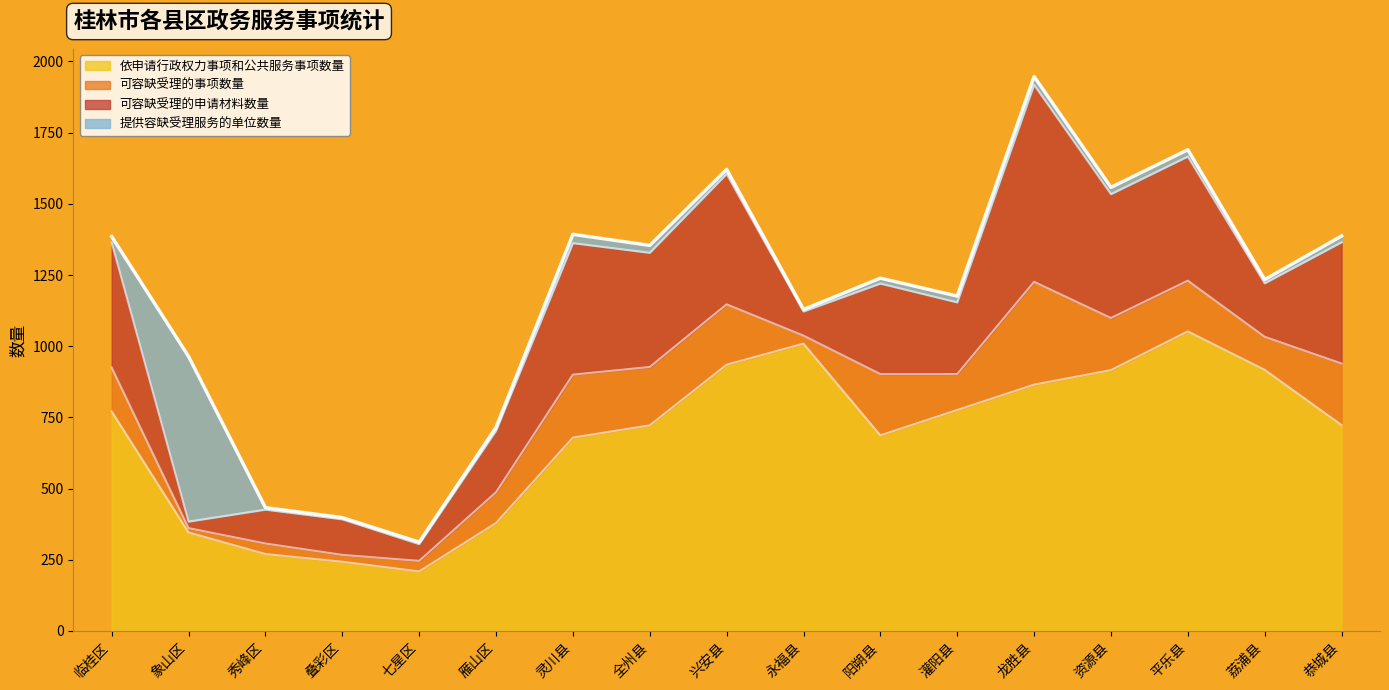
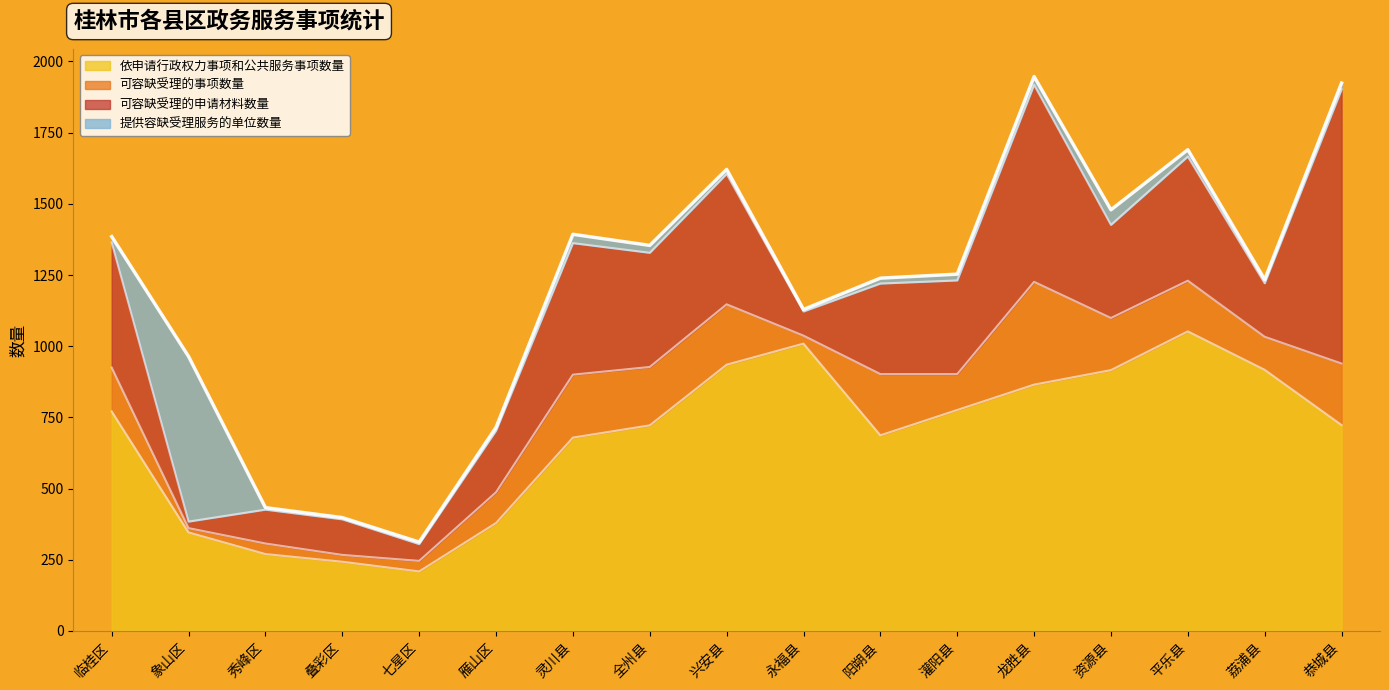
可容缺受理的申请材料数量, 灌阳县: 250 -> 330
可容缺受理的申请材料数量, 资源县: 440 -> 330
提供容缺受理服务的单位数量, 资源县: 20 -> 50
可容缺受理的申请材料数量, 恭城县: 430 -> 960
